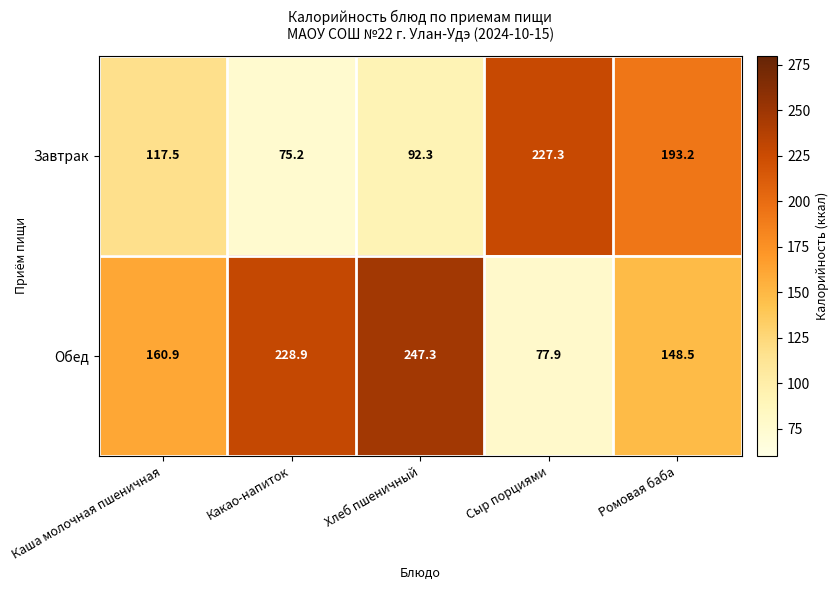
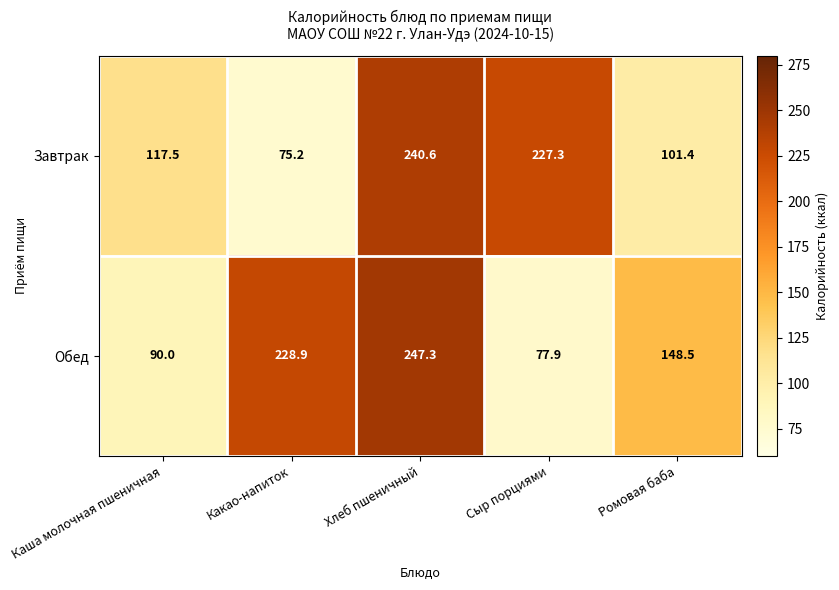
Завтрак, Хлеб пшеничный: 92.3 -> 240.6
Завтрак, Ромовая баба: 193.2 -> 101.4
Обед, Каша молочная пшеничная: 160.9 -> 90.0
